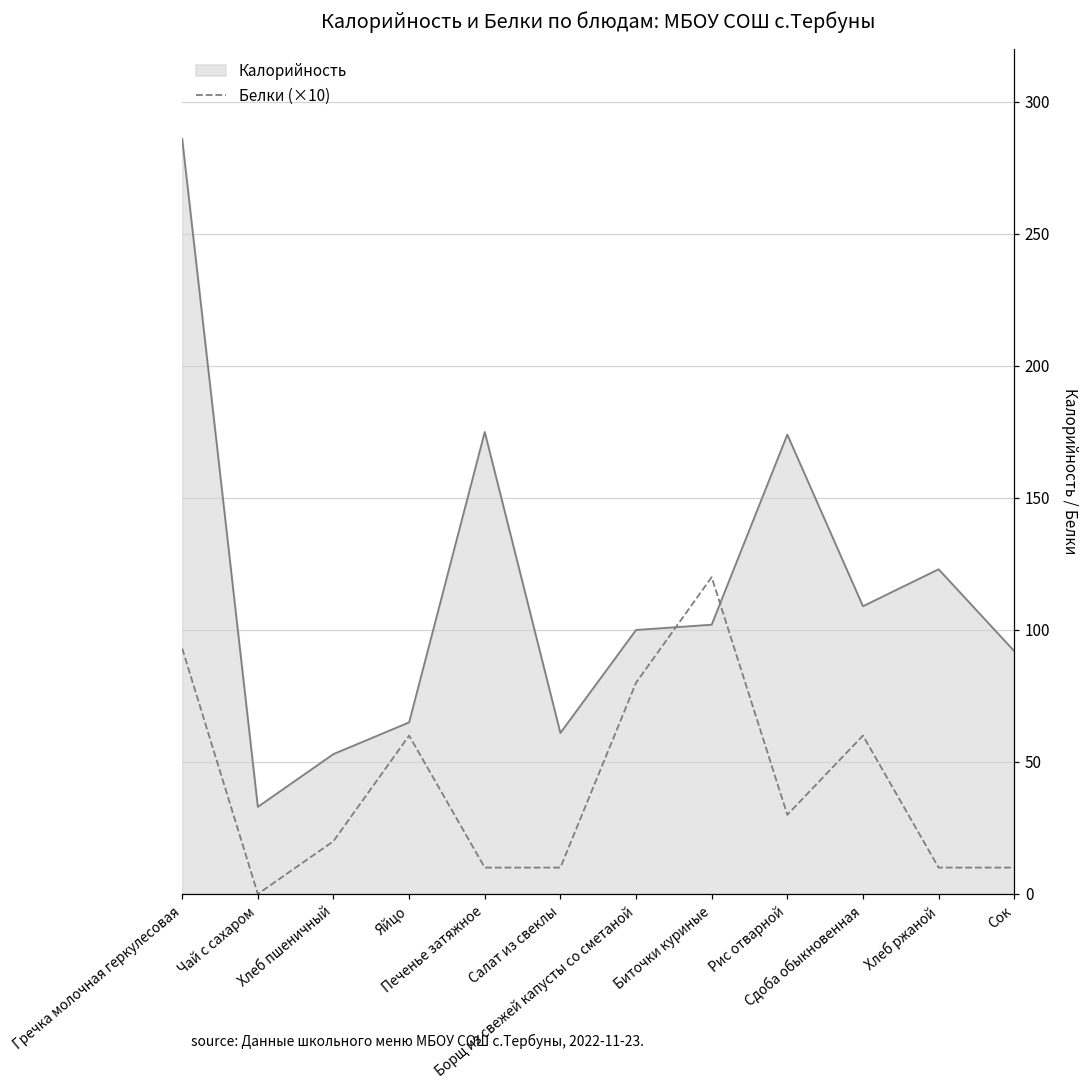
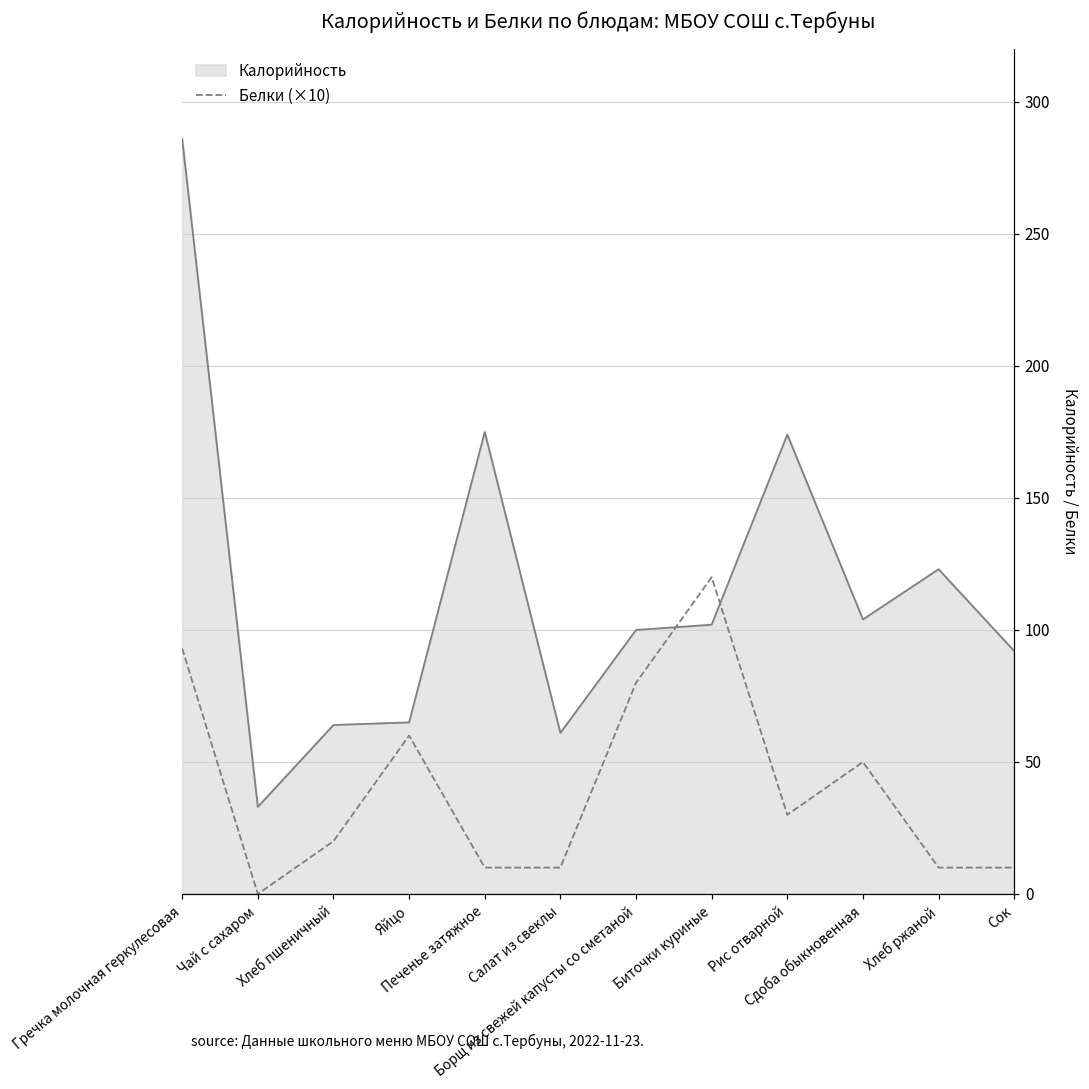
Калорийность, Хлеб пшеничный: 53 -> 64
Калорийность, Сдоба обыкновенная: 109 -> 104
Белки (×10), Сдоба обыкновенная: 60 -> 50
